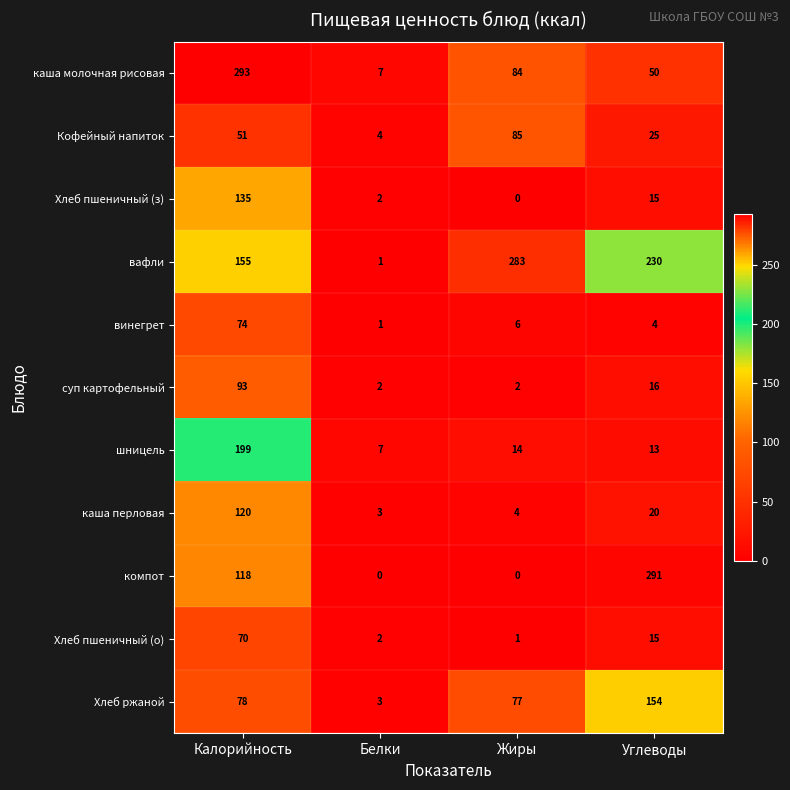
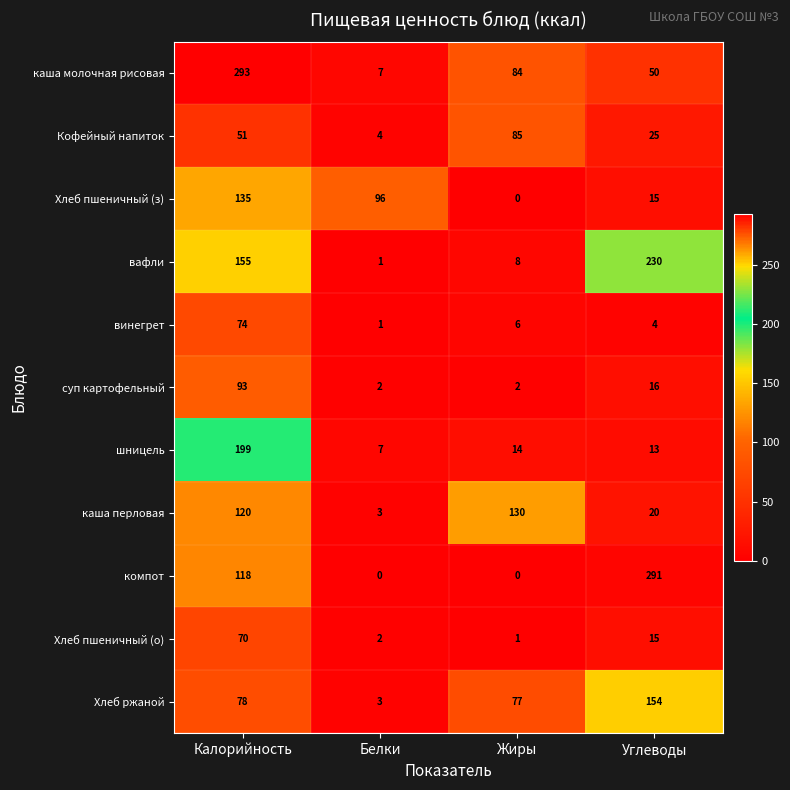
Хлеб пшеничный (з), Белки: 2 -> 96
вафли, Жиры: 283 -> 8
каша перловая, Жиры: 4 -> 130
